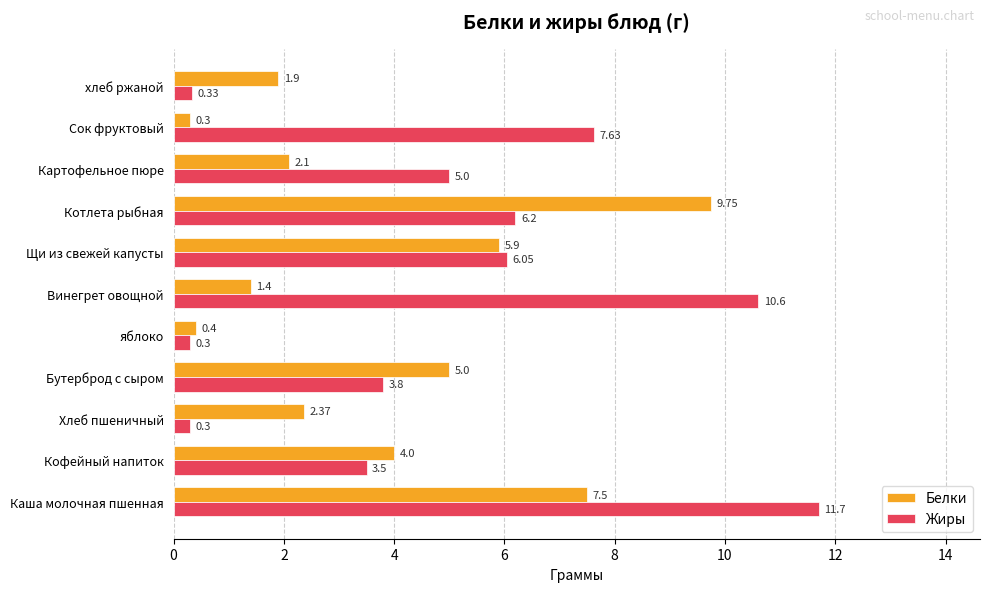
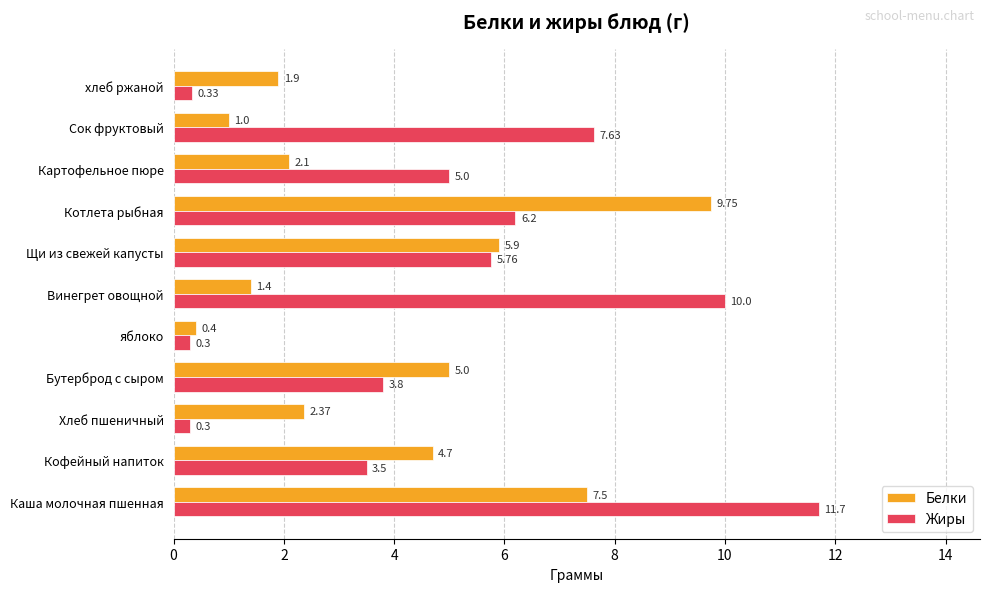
Белки, Сок фруктовый: 0.3 -> 1.0
Жиры, Щи из свежей капусты: 6.05 -> 5.76
Жиры, Винегрет овощной: 10.6 -> 10.0
Белки, Кофейный напиток: 4.0 -> 4.7
